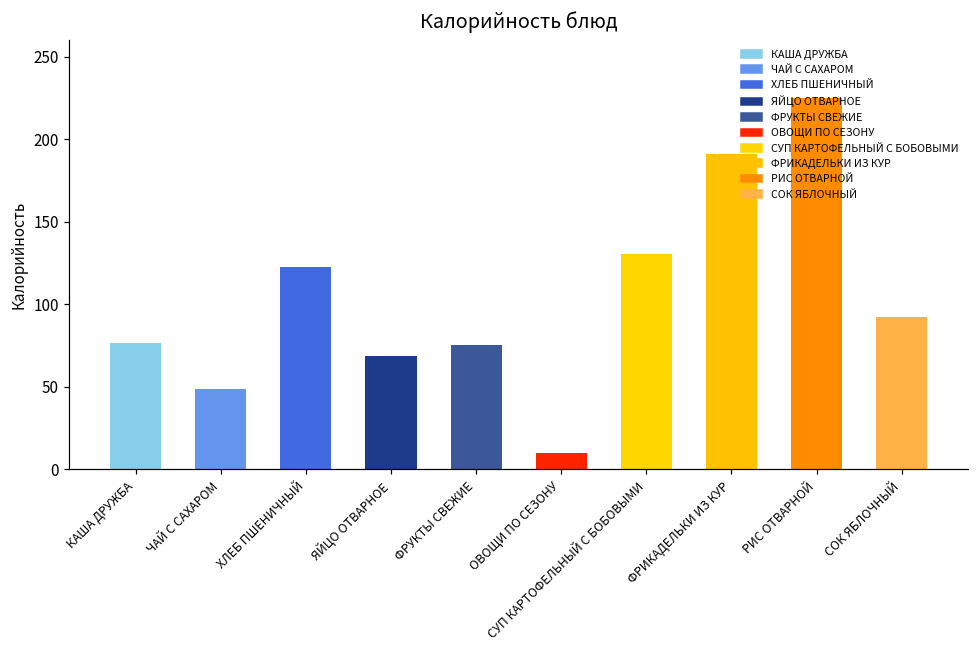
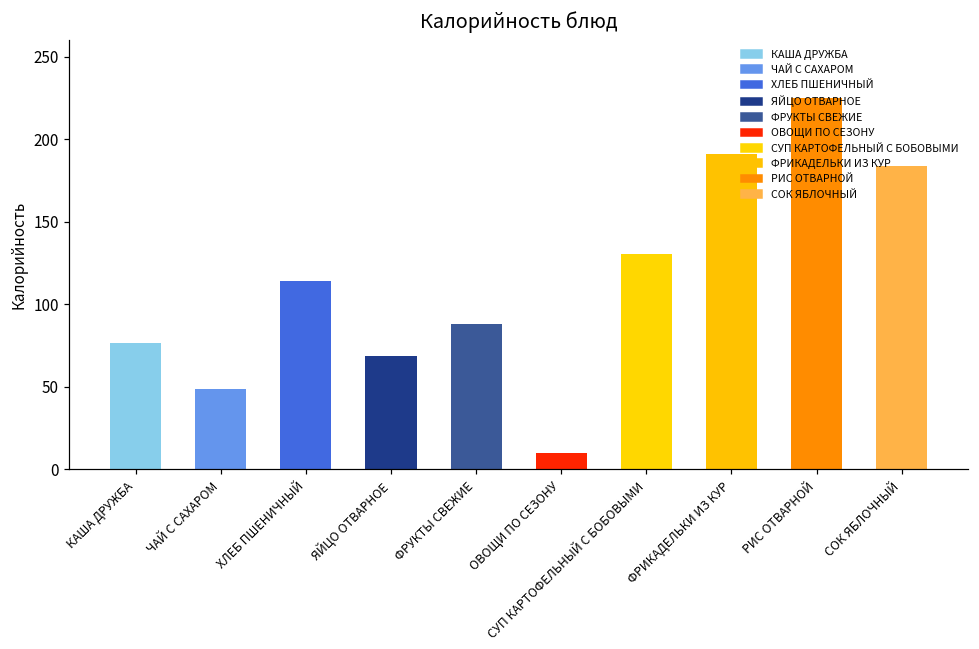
ХЛЕБ ПШЕНИЧНЫЙ: 123 -> 114
ФРУКТЫ СВЕЖИЕ: 75 -> 88
СОК ЯБЛОЧНЫЙ: 92 -> 184
